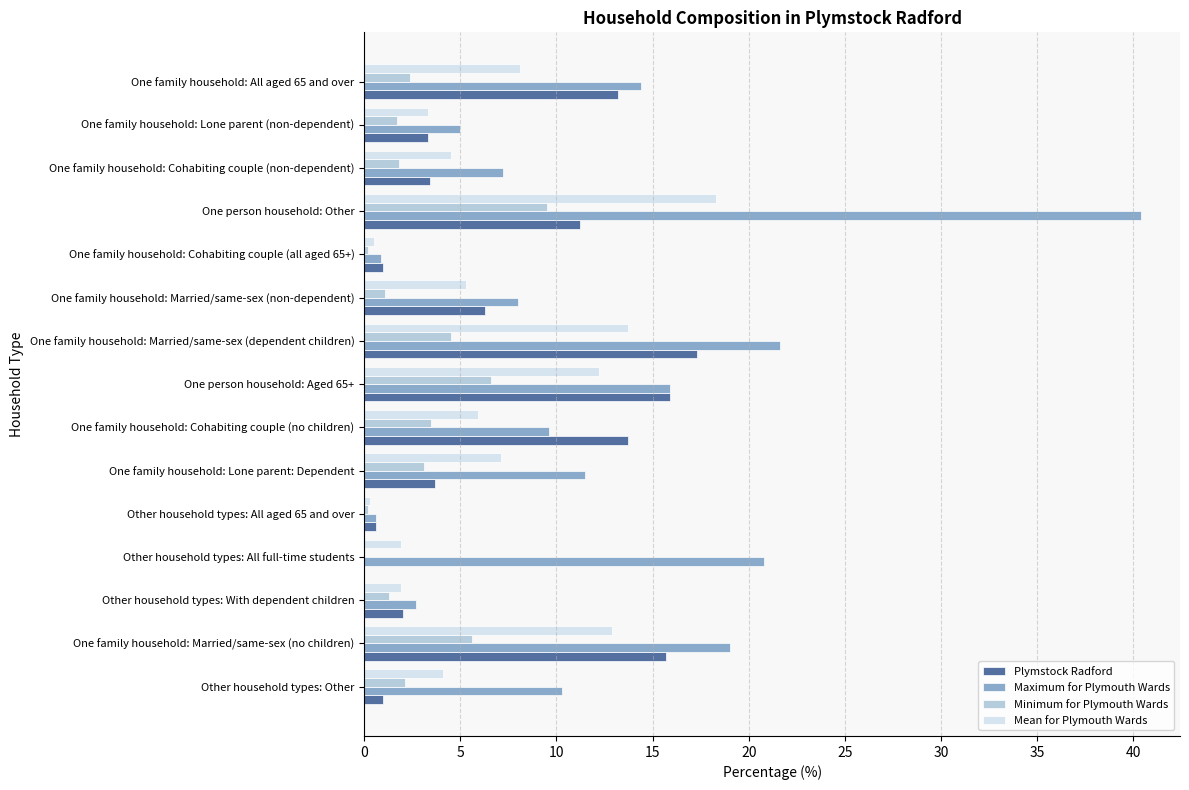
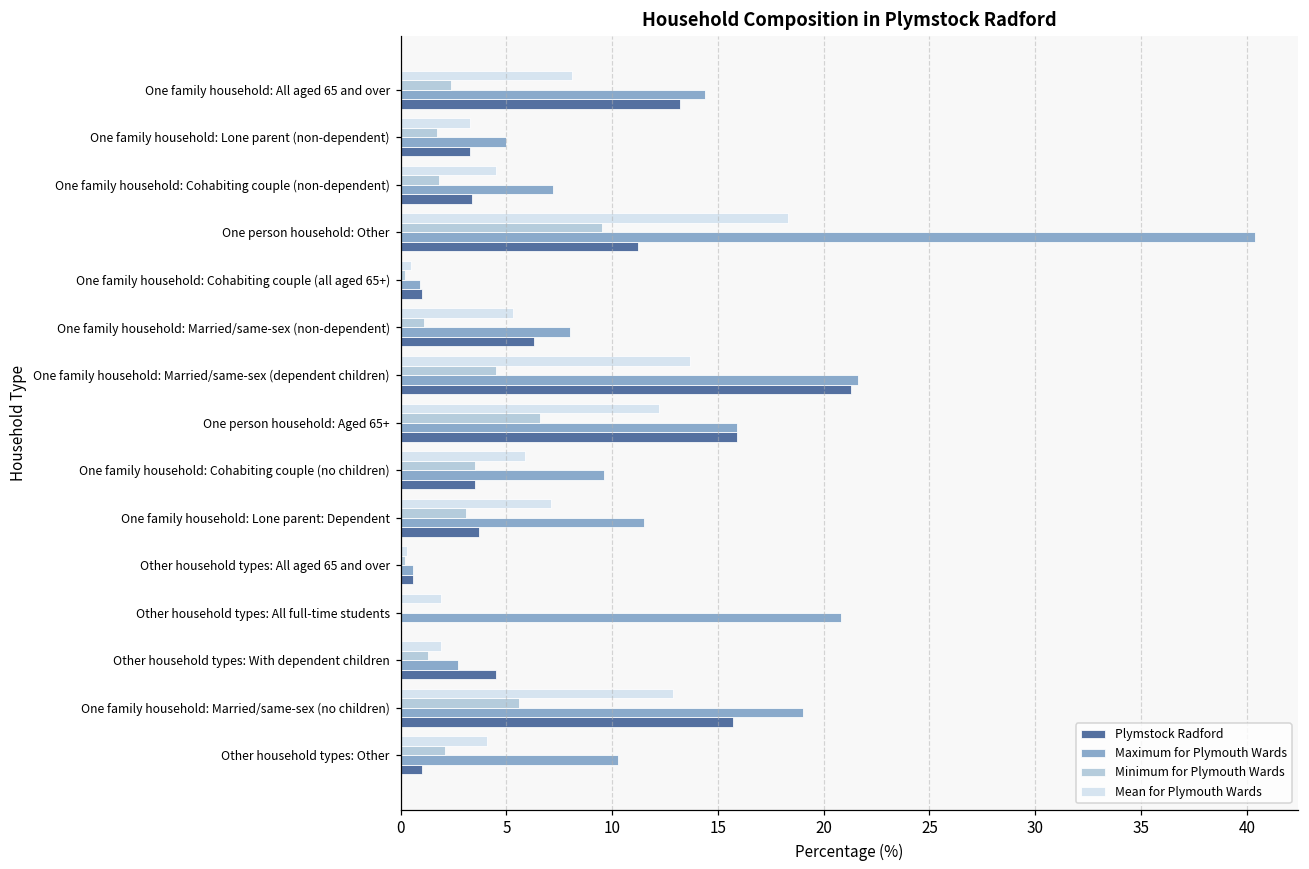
Plymstock Radford, One family household: Married/same-sex (dependent children): 17.3 -> 21.3
Plymstock Radford, One family household: Cohabiting couple (no children): 13.7 -> 3.5
Plymstock Radford, Other household types: With dependent children: 2.0 -> 4.5
